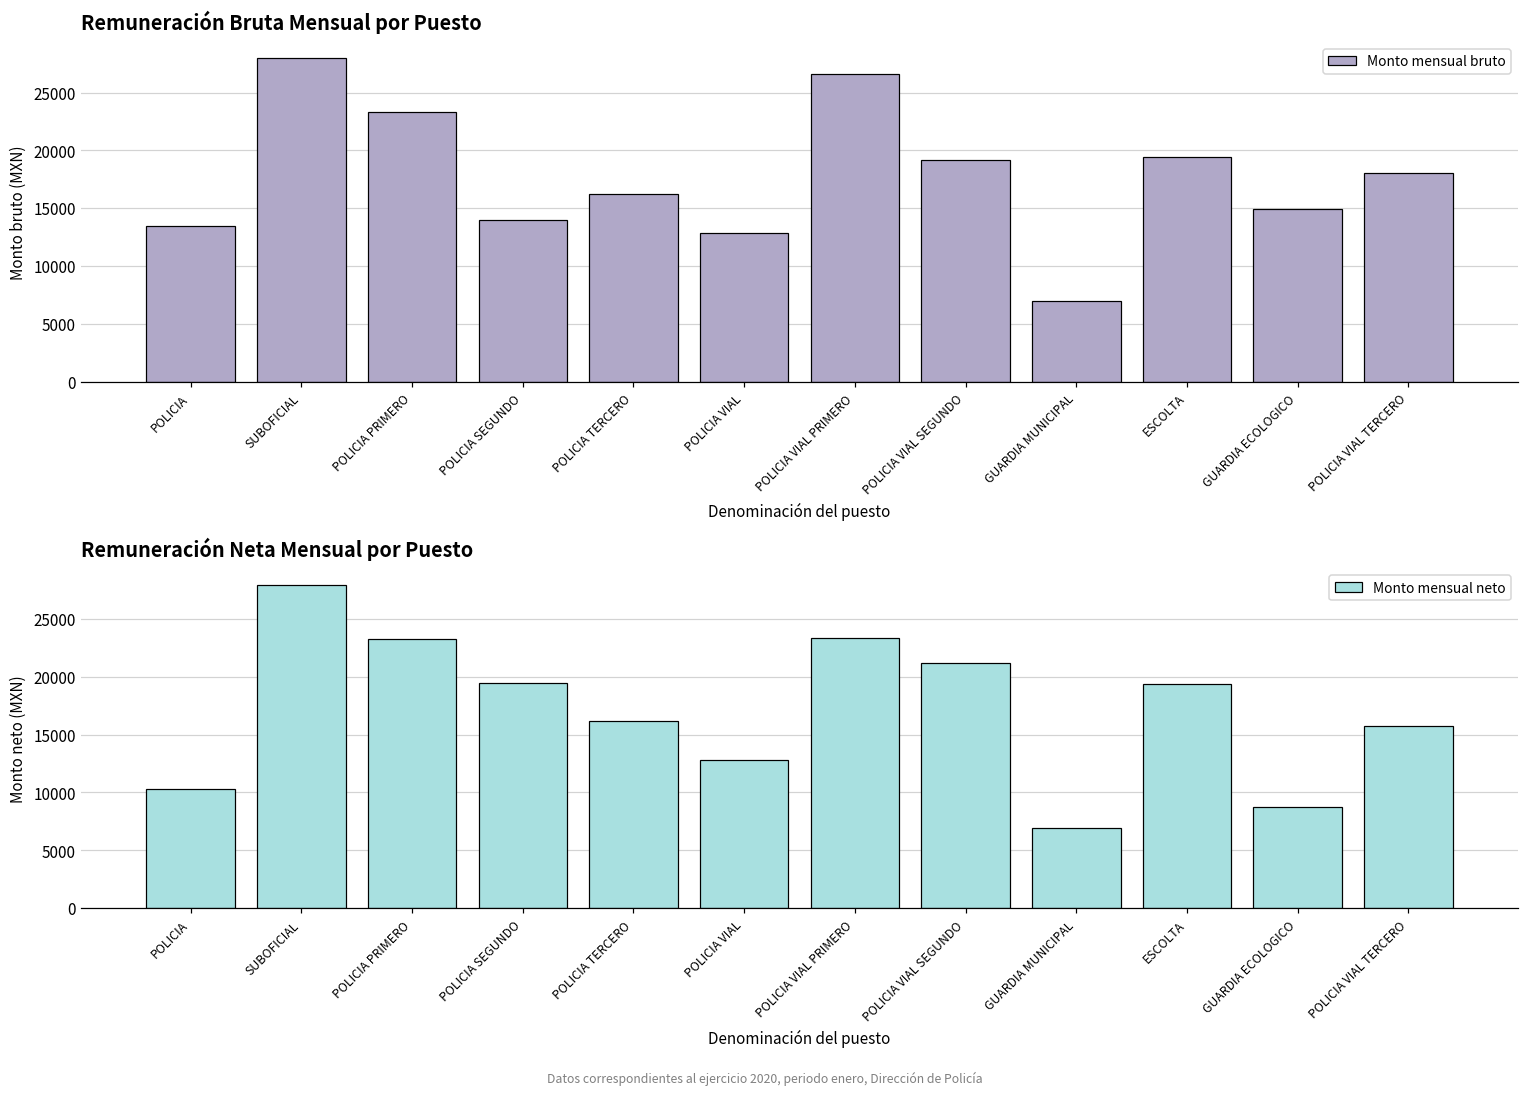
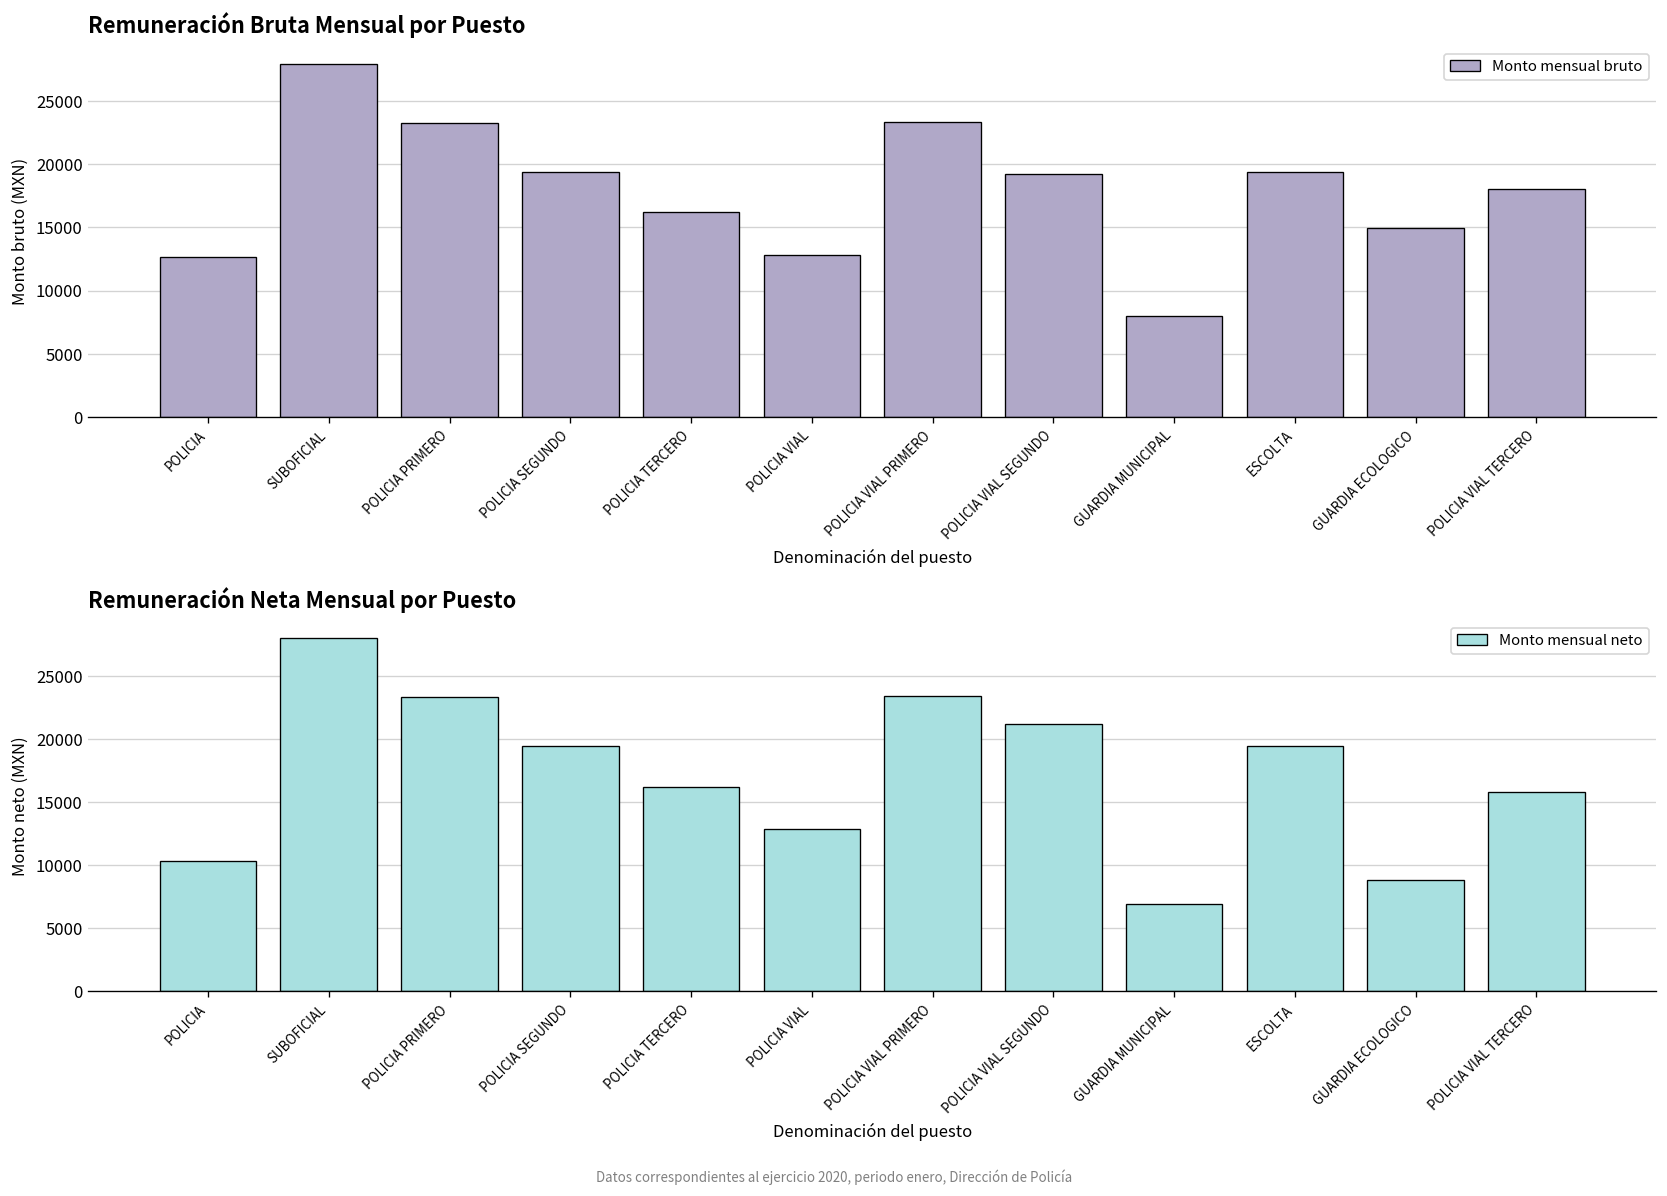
Remuneración Bruta Mensual por Puesto, POLICIA: 13500 -> 12600
Remuneración Bruta Mensual por Puesto, POLICIA SEGUNDO: 14000 -> 19400
Remuneración Bruta Mensual por Puesto, POLICIA VIAL PRIMERO: 26600 -> 23400
Remuneración Bruta Mensual por Puesto, GUARDIA MUNICIPAL: 6900 -> 8000
